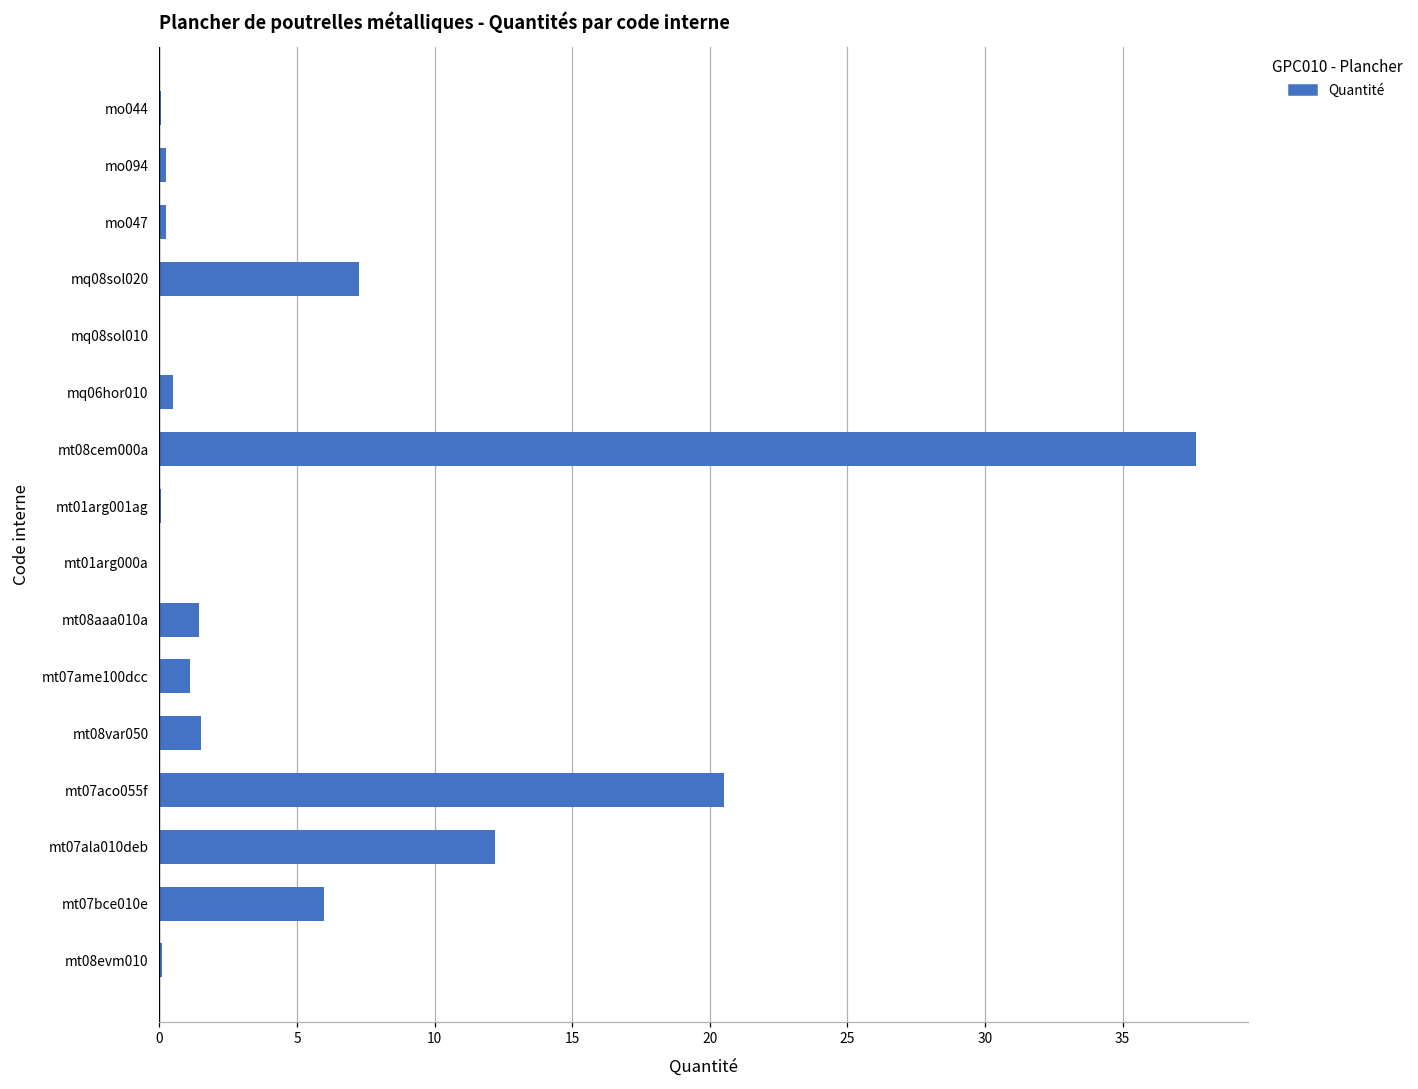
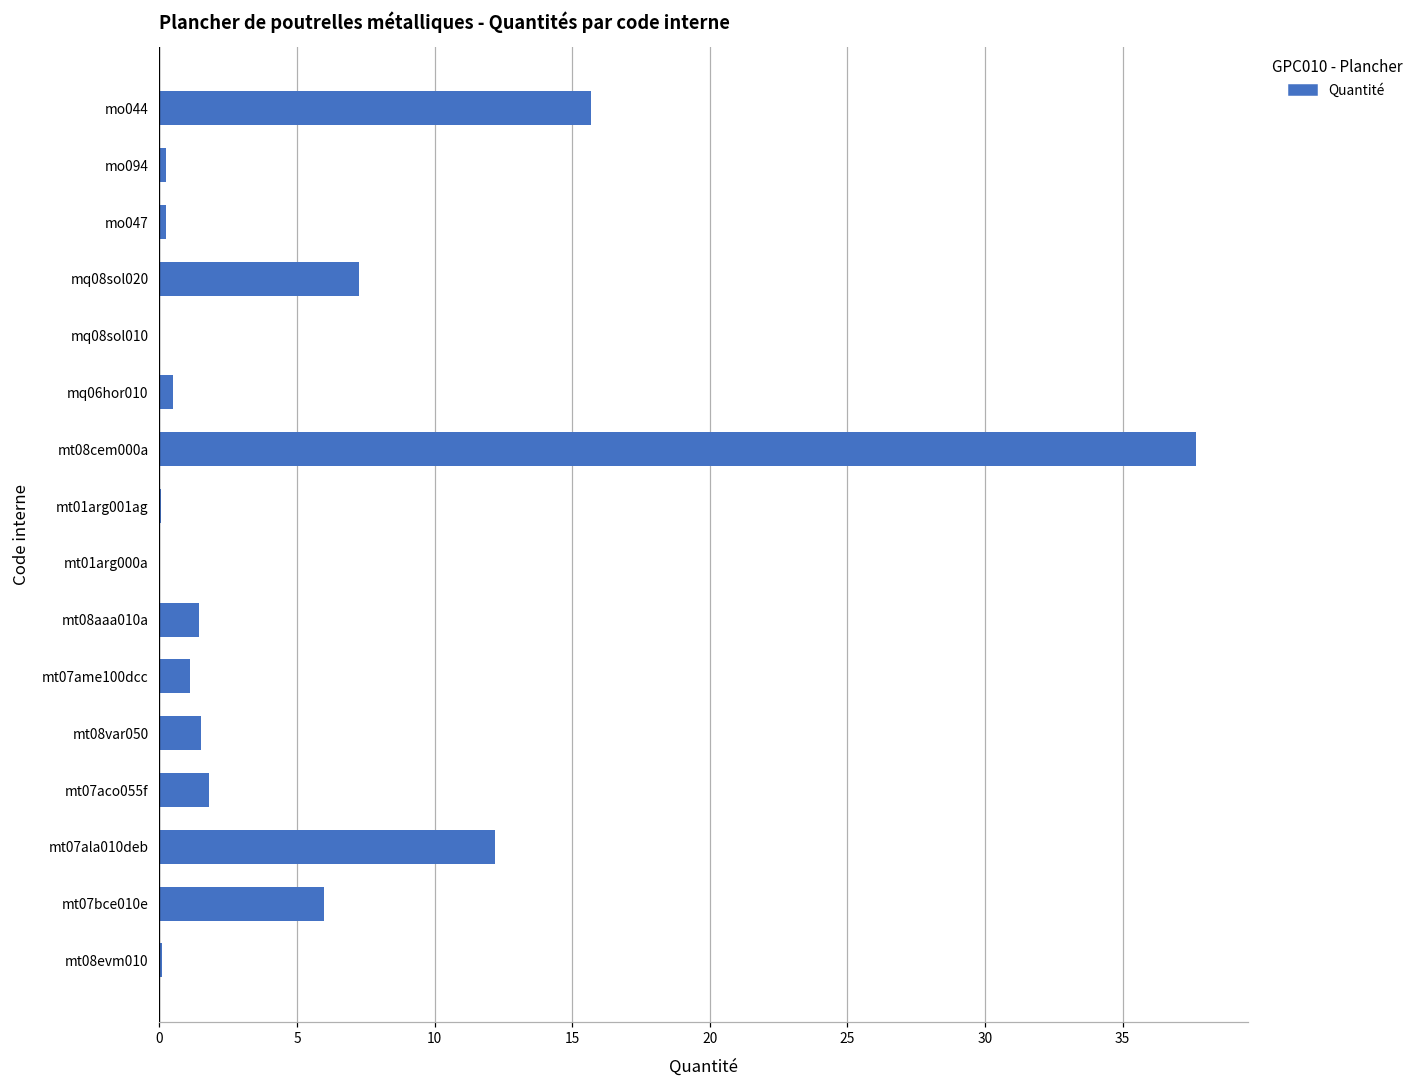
mo044: 0.1 -> 15.7
mt07aco055f: 20.5 -> 1.8
